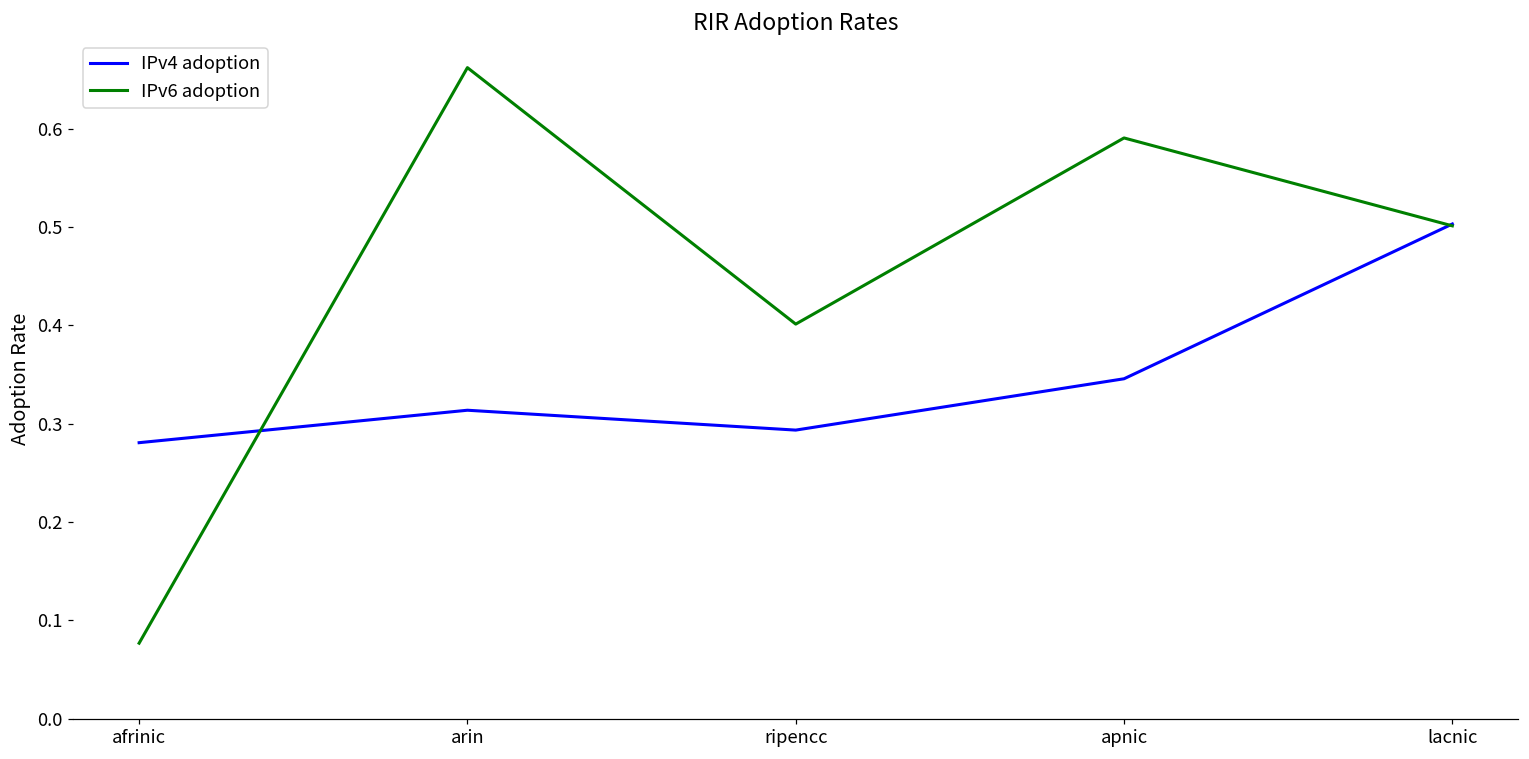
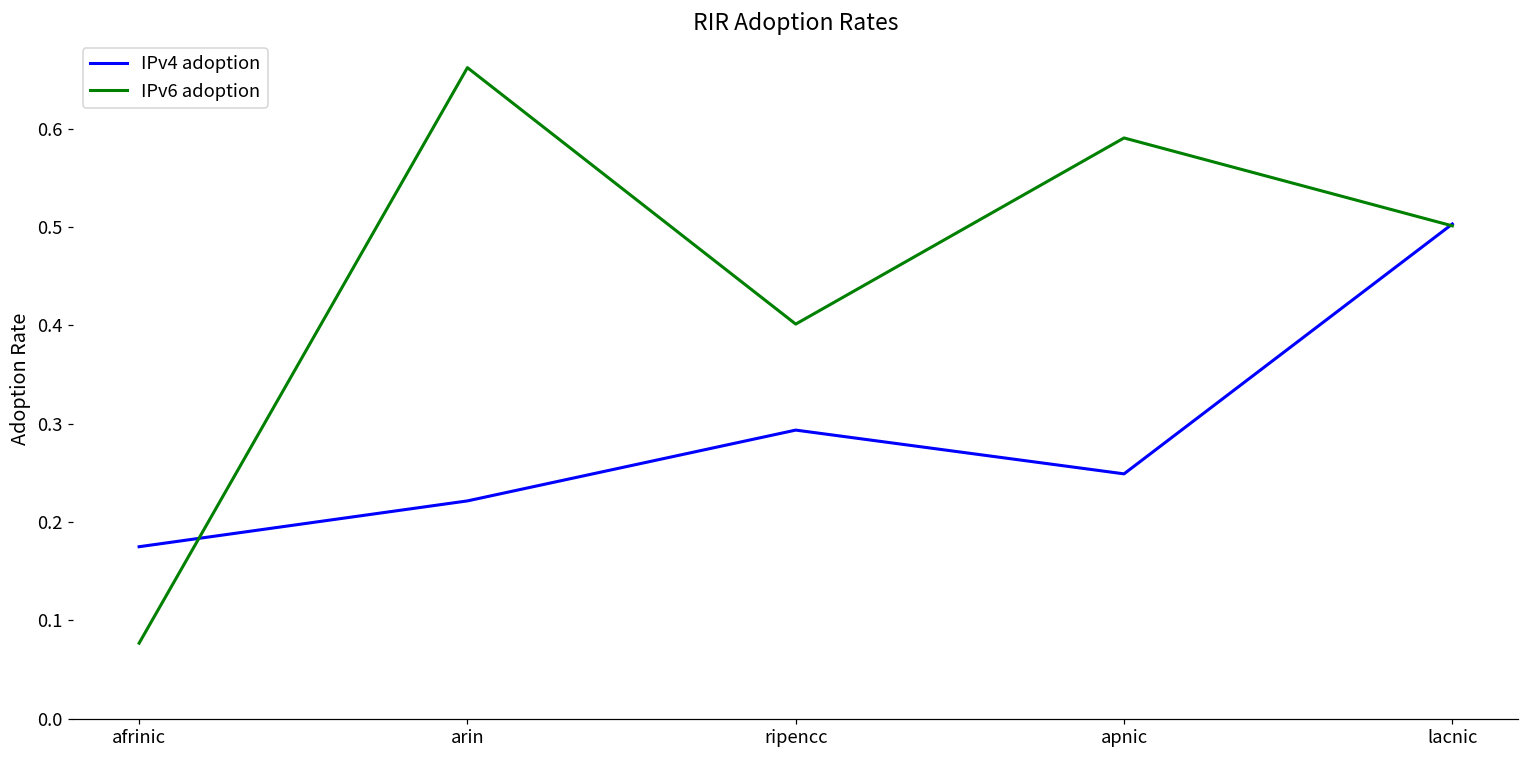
IPv4 adoption, afrinic: 0.28 -> 0.17
IPv4 adoption, arin: 0.31 -> 0.22
IPv4 adoption, apnic: 0.35 -> 0.25
